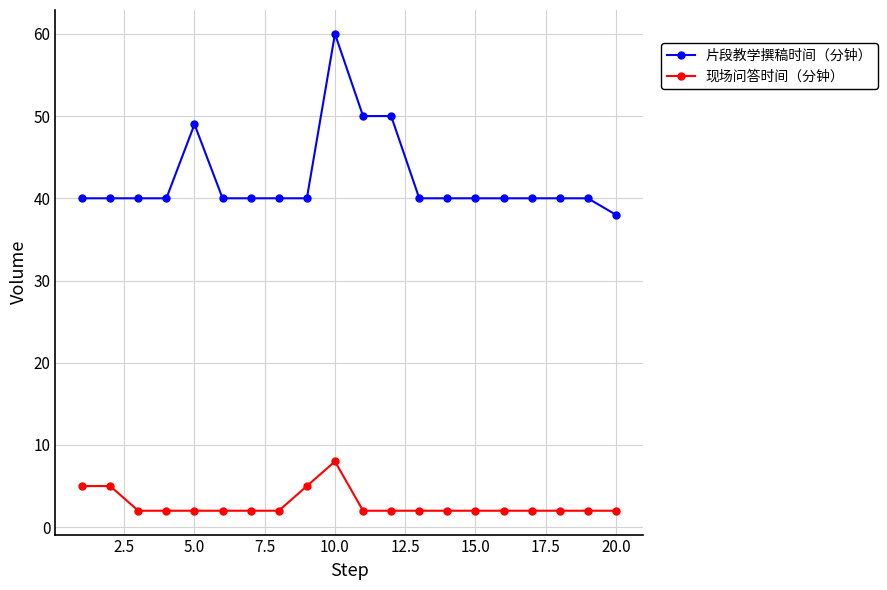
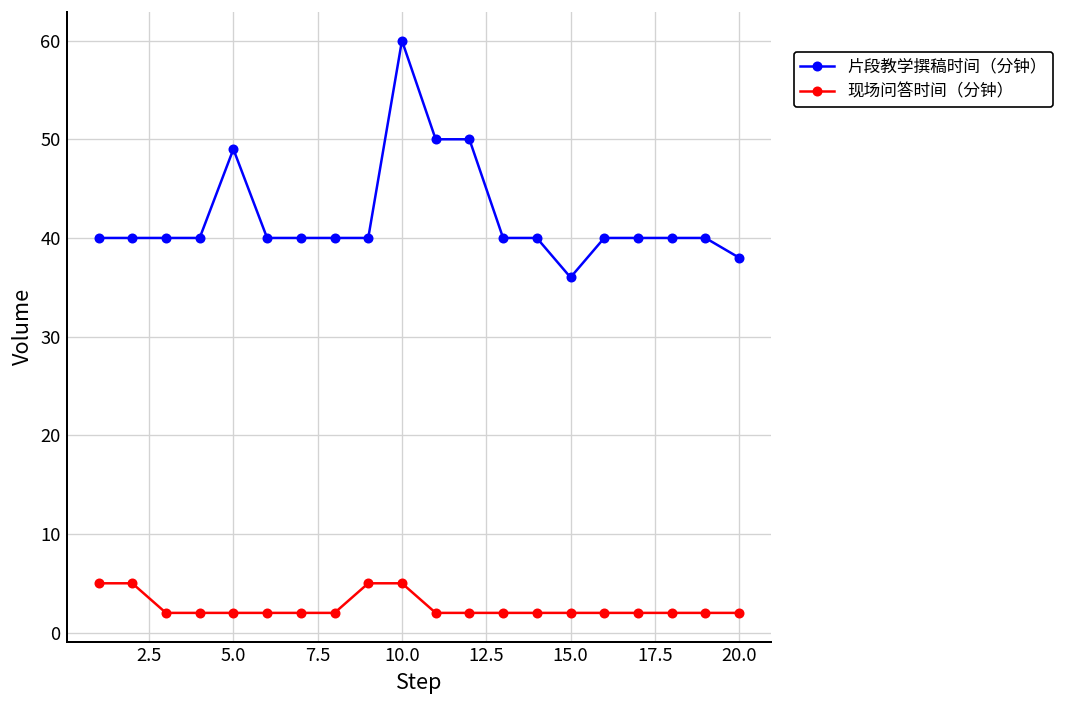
现场问答时间（分钟）, 10.0: 8 -> 5
片段教学撰稿时间（分钟）, 15.0: 40 -> 36
